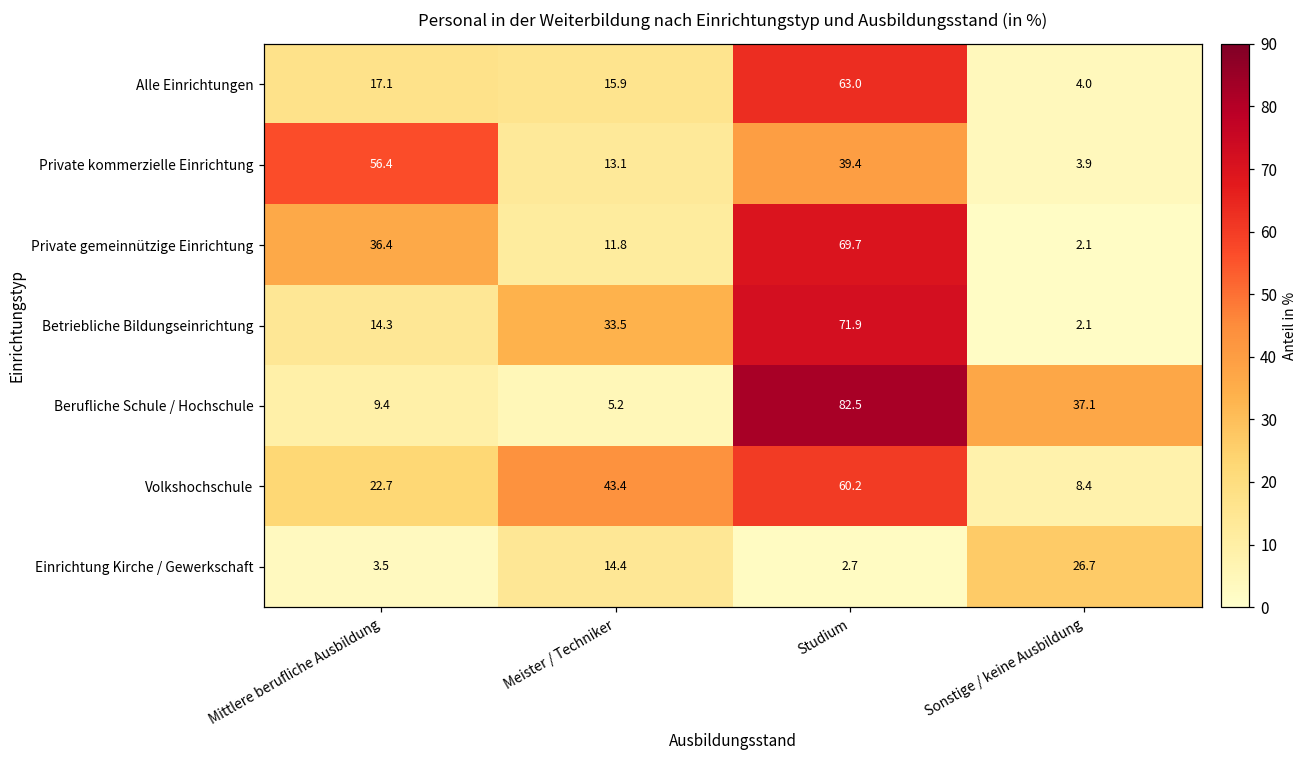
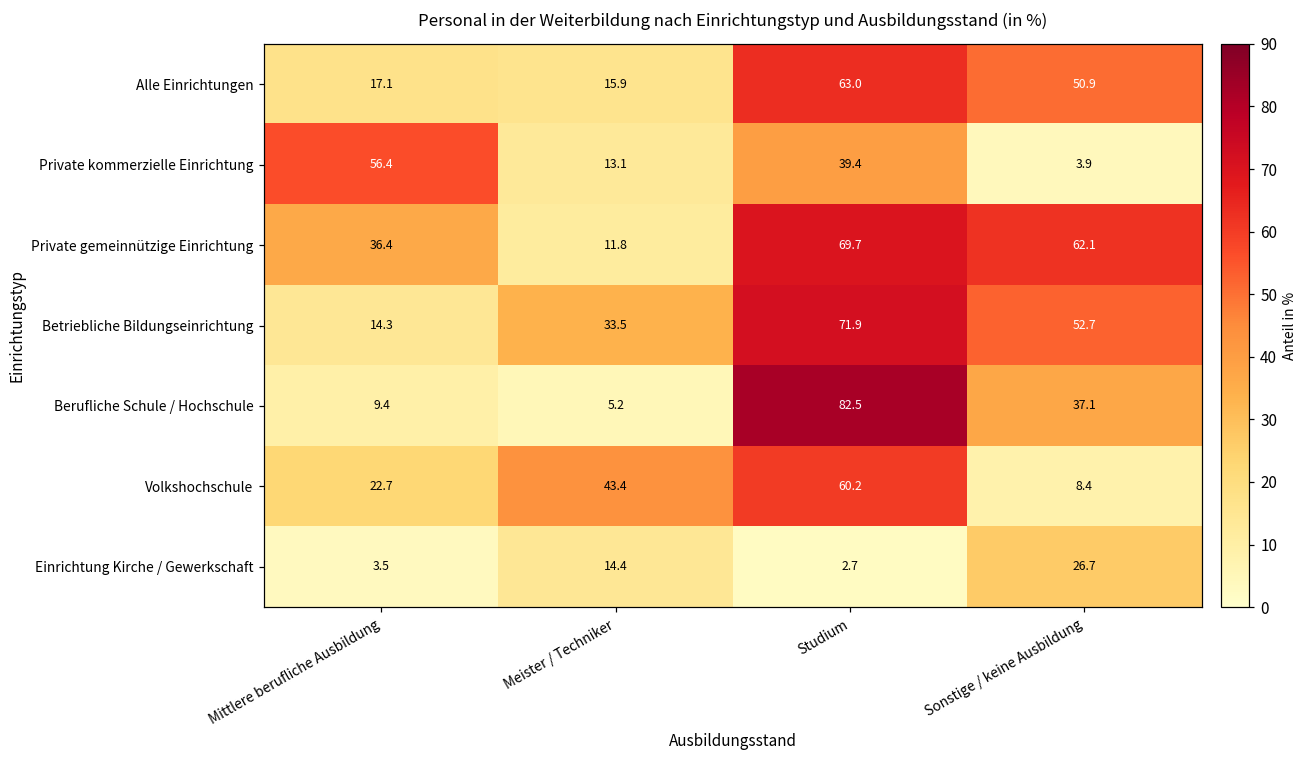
Alle Einrichtungen, Sonstige / keine Ausbildung: 4.0 -> 50.9
Private gemeinnützige Einrichtung, Sonstige / keine Ausbildung: 2.1 -> 62.1
Betriebliche Bildungseinrichtung, Sonstige / keine Ausbildung: 2.1 -> 52.7
